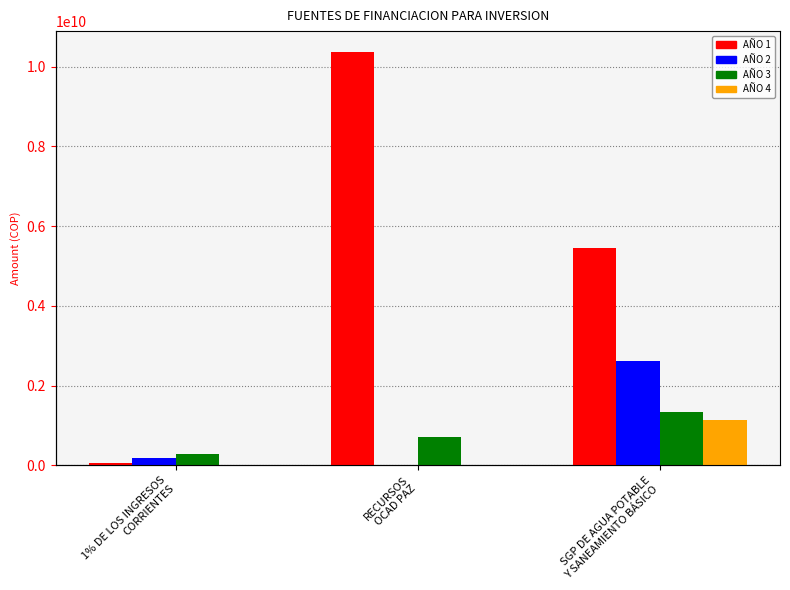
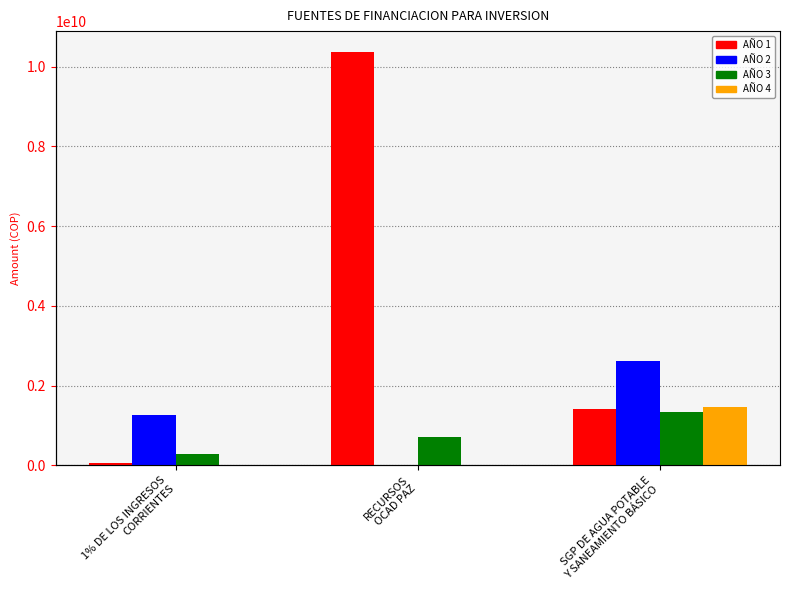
AÑO 2, 1% DE LOS INGRESOS CORRIENTES: 200000000 -> 1300000000
AÑO 1, SGP DE AGUA POTABLE Y SANEAMIENTO BÁSICO: 5500000000 -> 1400000000
AÑO 4, SGP DE AGUA POTABLE Y SANEAMIENTO BÁSICO: 1100000000 -> 1500000000
